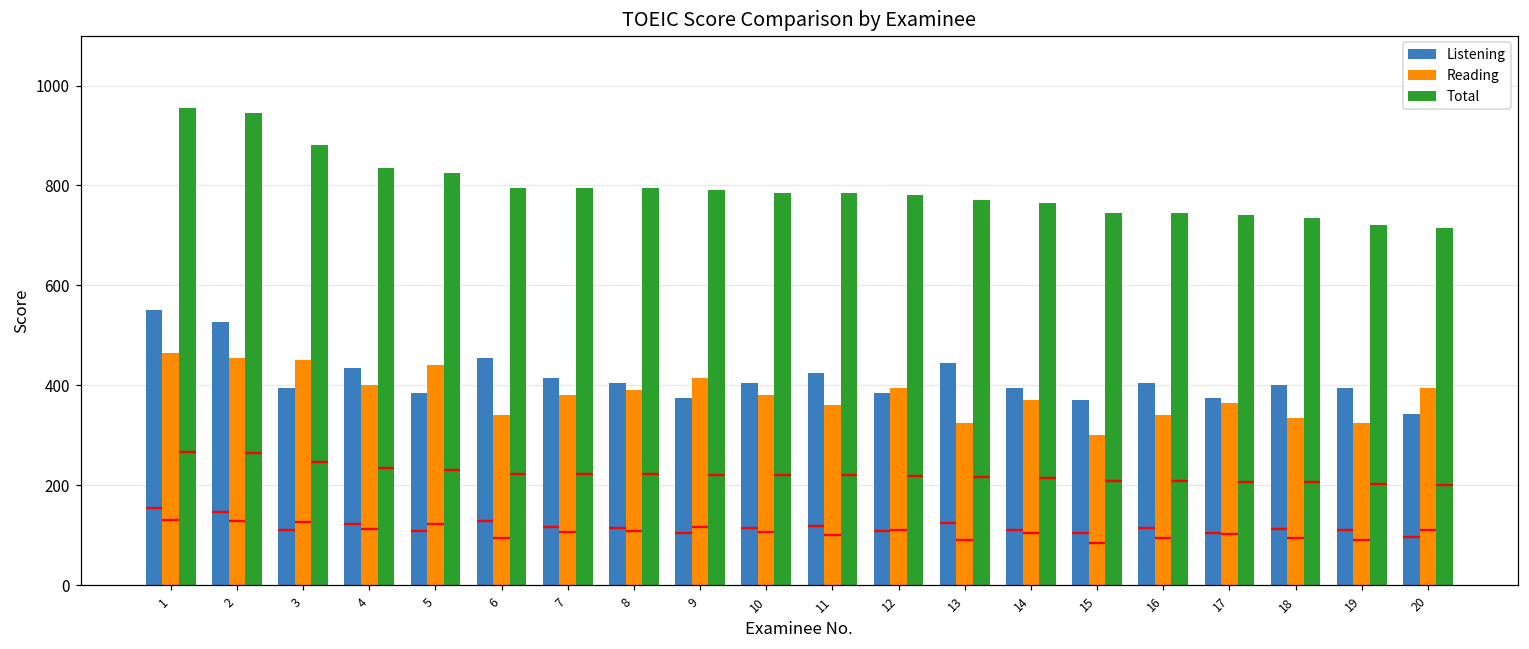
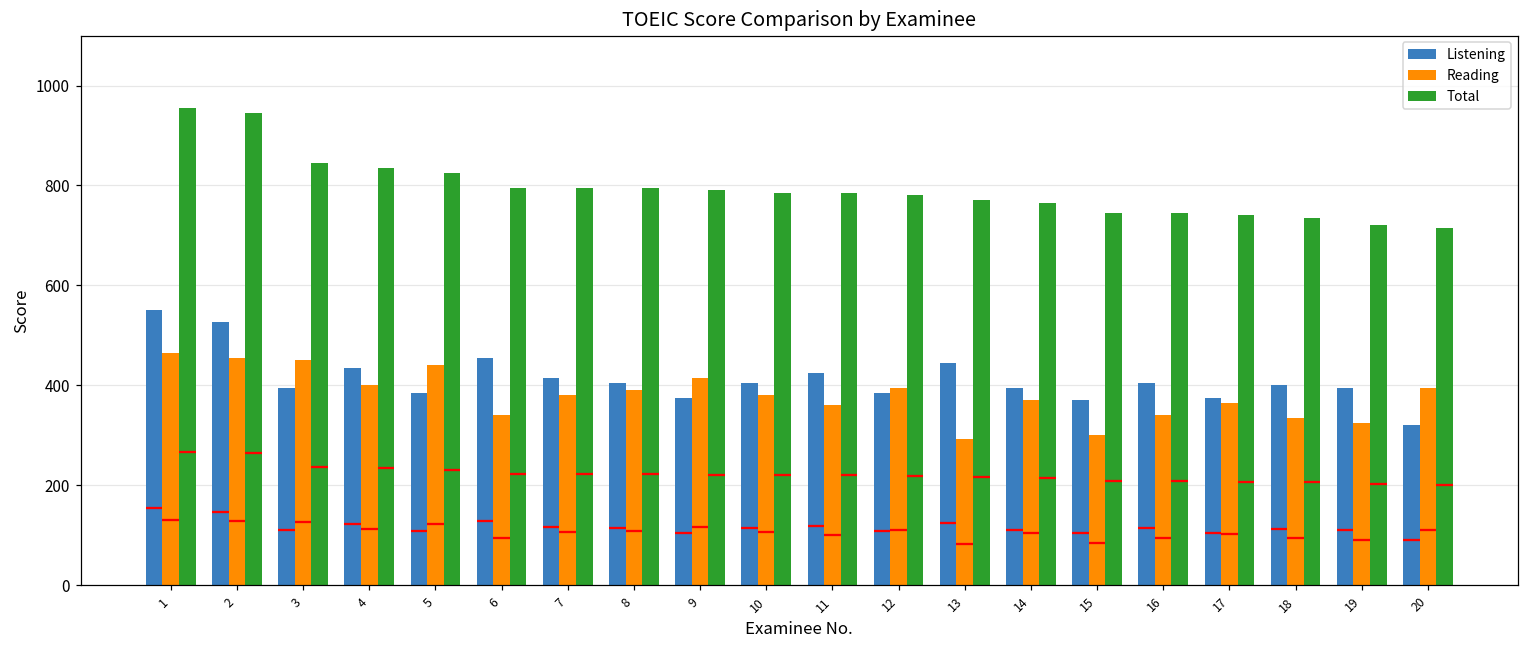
Total, 3: 880 -> 850
Reading, 13: 330 -> 290
Listening, 20: 340 -> 320
